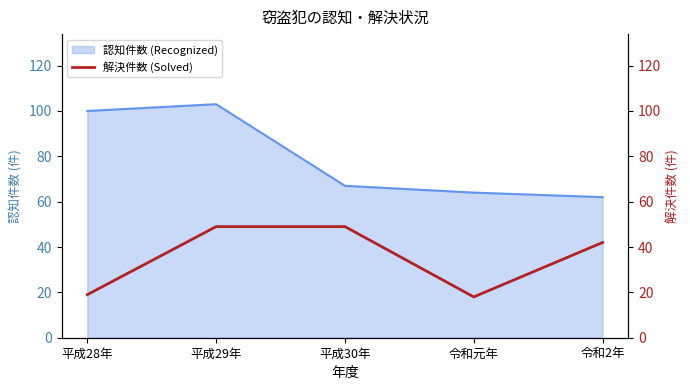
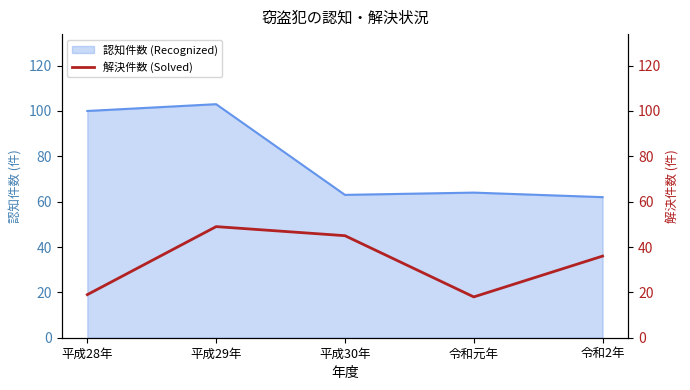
認知件数 (Recognized), 平成30年: 67 -> 63
解決件数 (Solved), 平成30年: 49 -> 45
解決件数 (Solved), 令和2年: 42 -> 36
